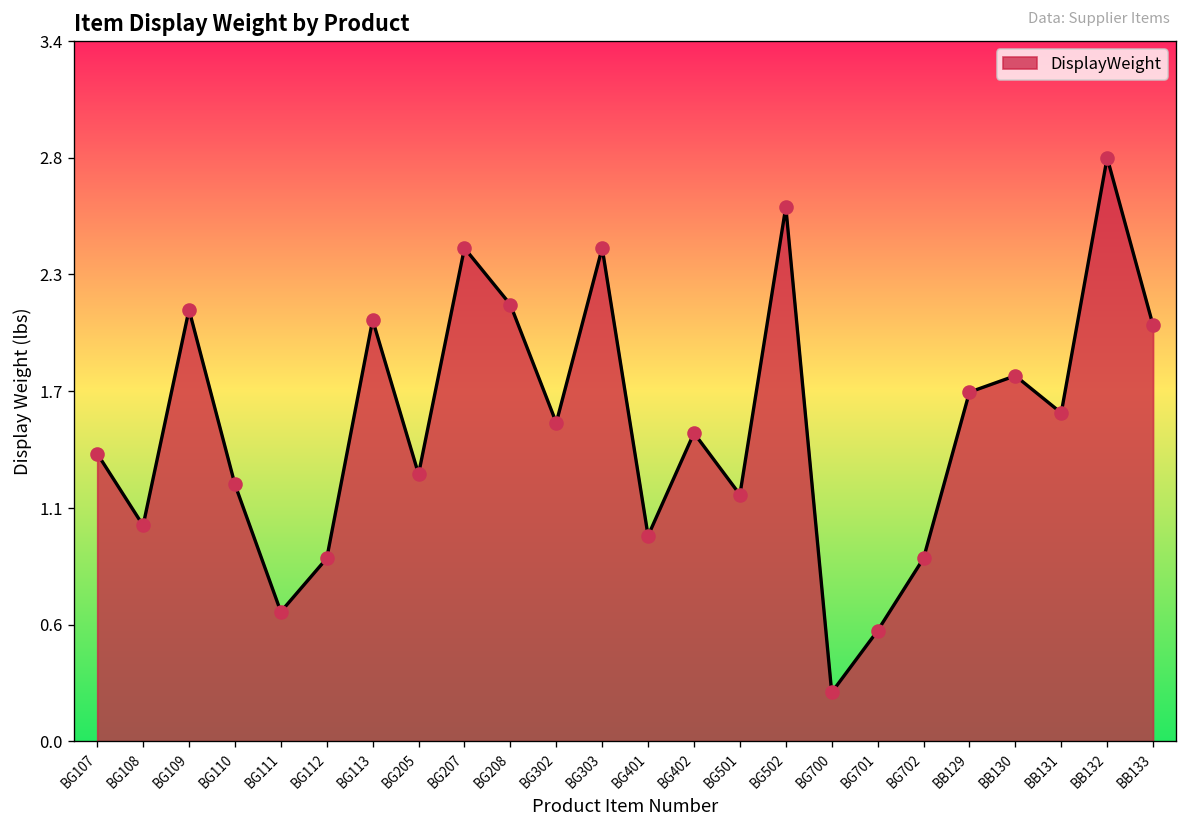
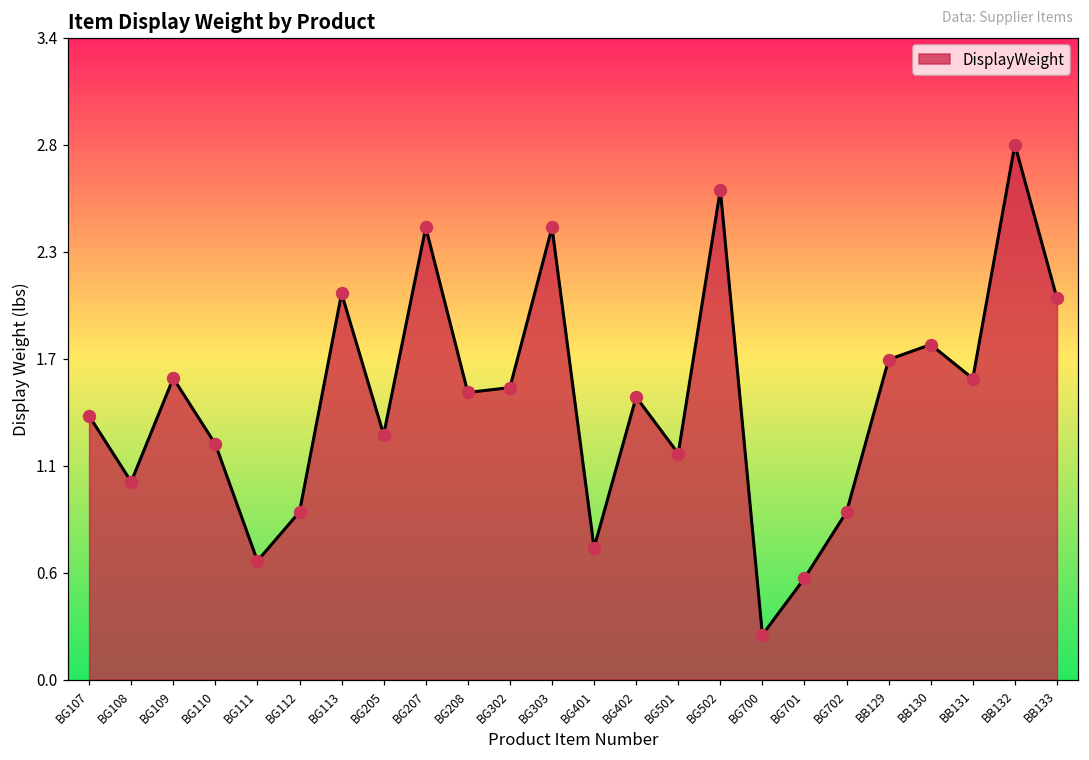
BG109: 2.1 -> 1.6
BG208: 2.13 -> 1.52
BG401: 1.0 -> 0.7
